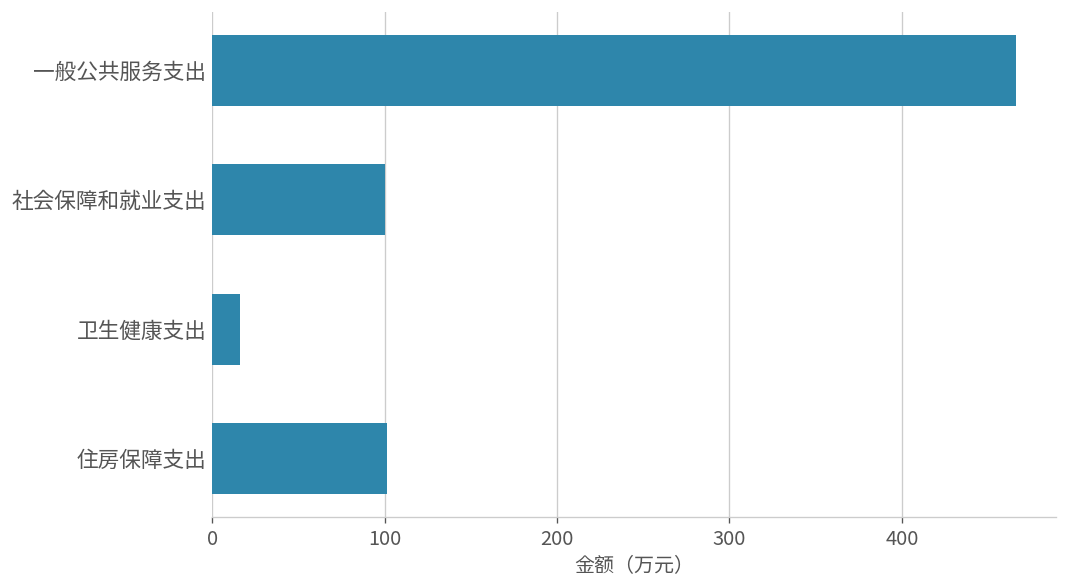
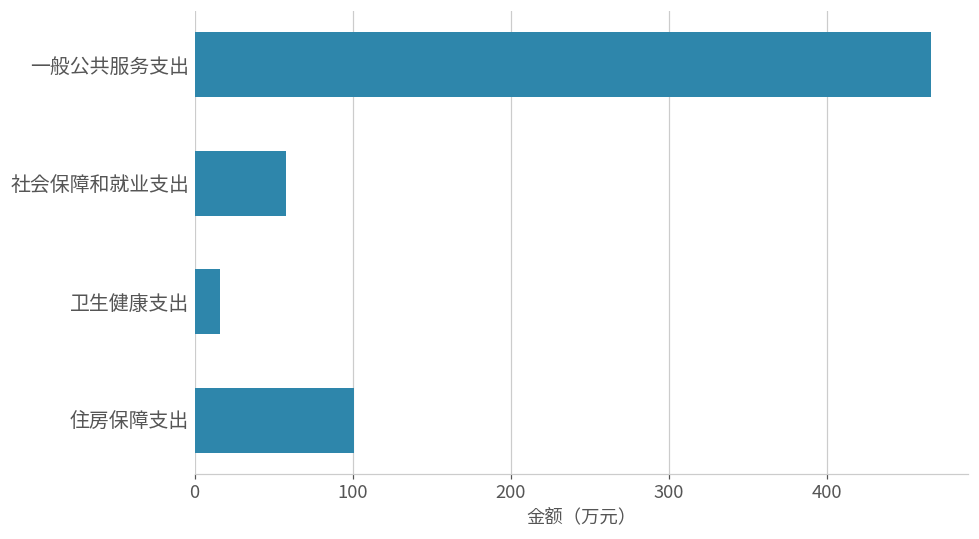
社会保障和就业支出: 100 -> 58
